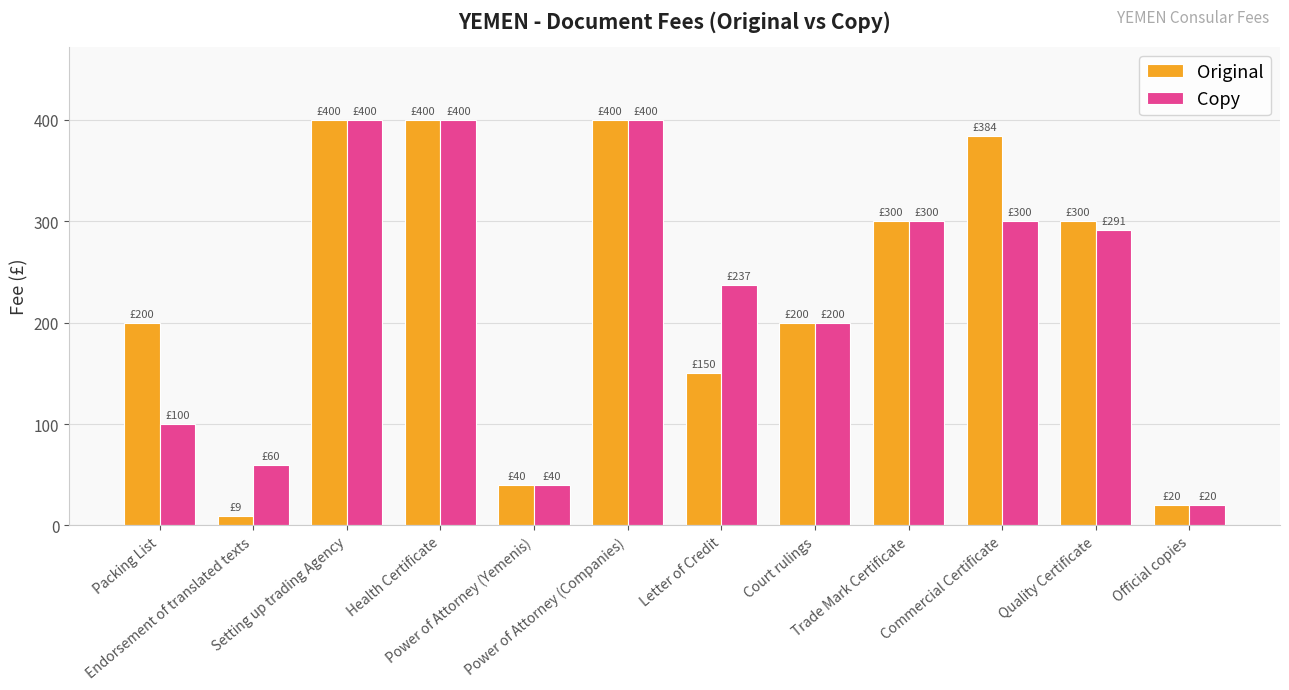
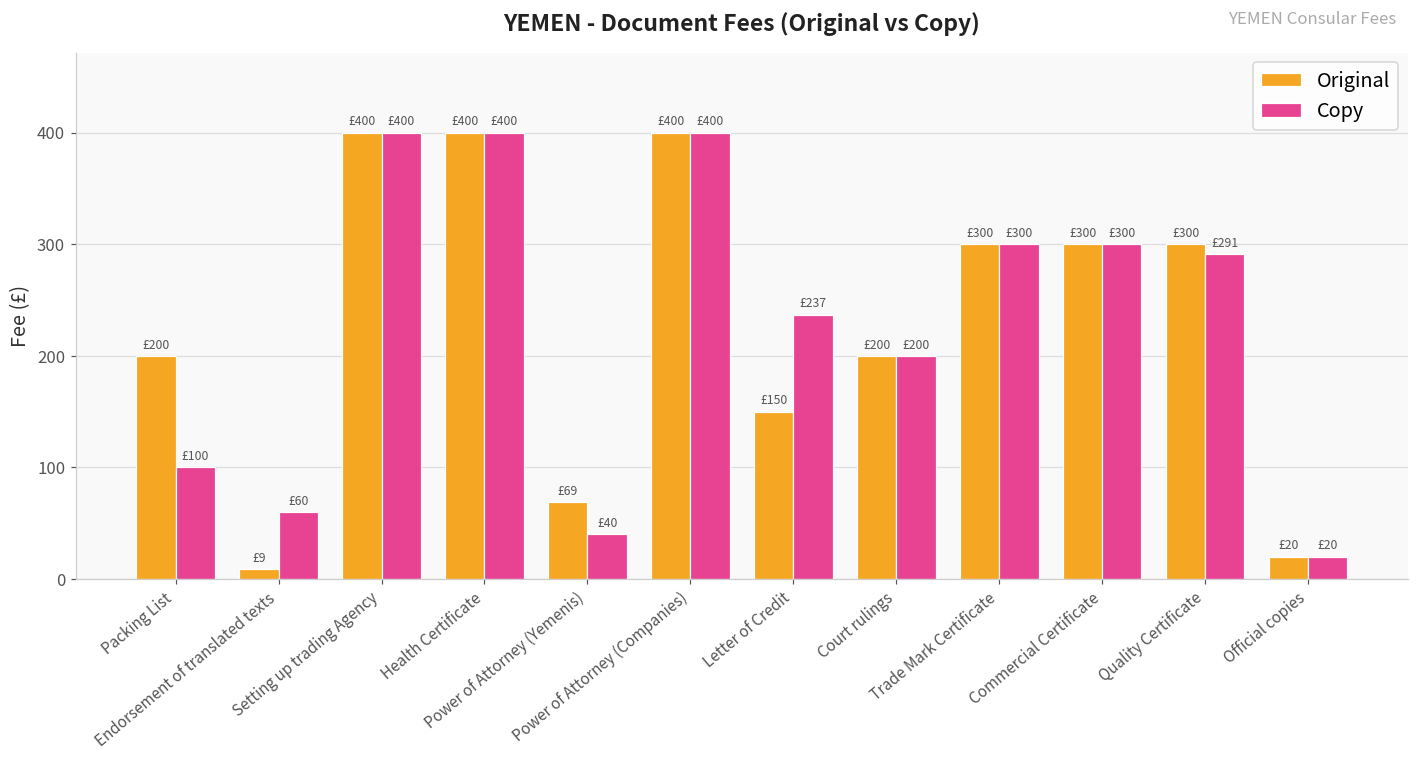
Original, Power of Attorney (Yemenis): £40 -> £69
Original, Commercial Certificate: £384 -> £300
